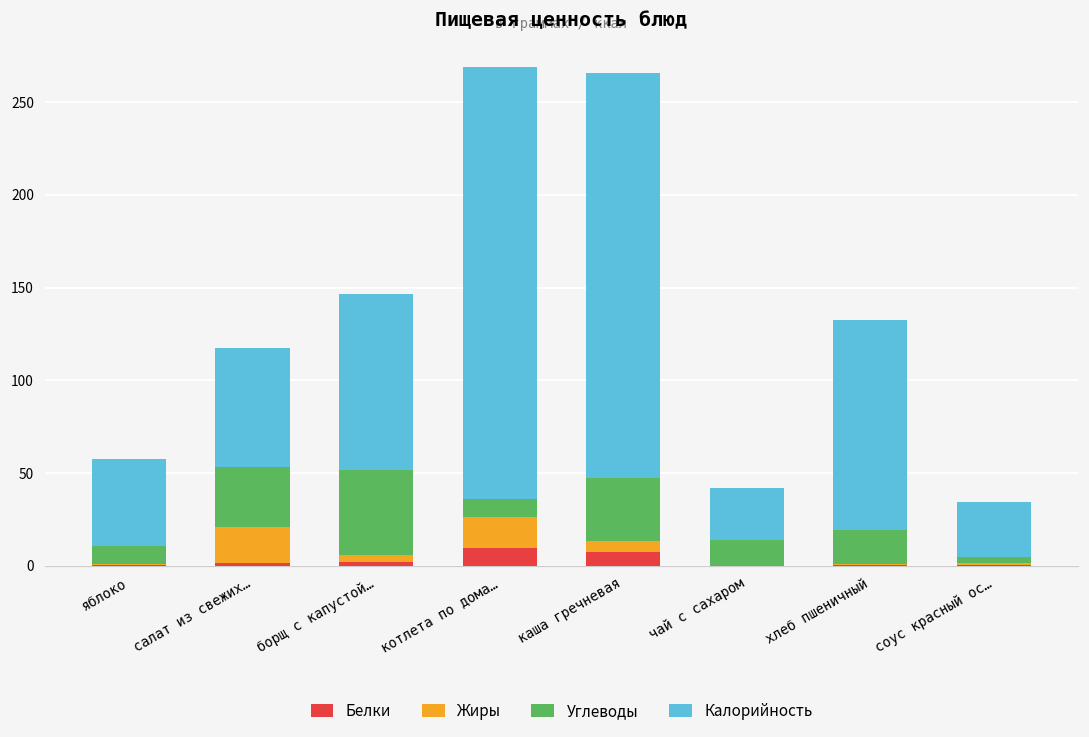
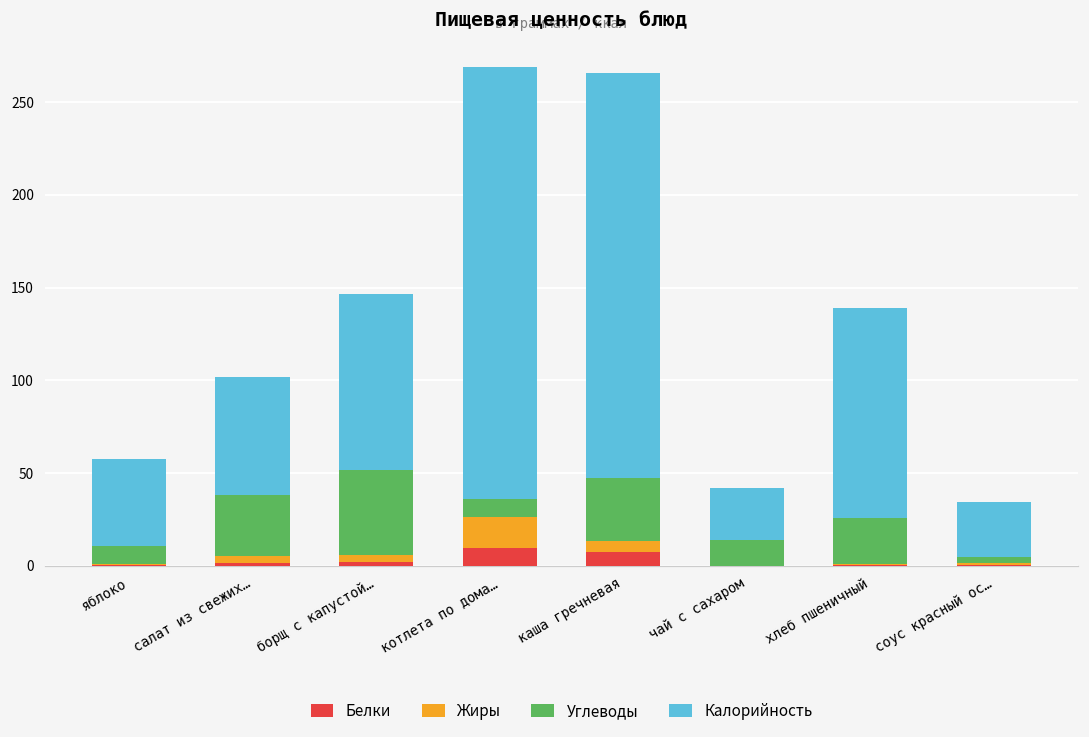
Жиры, салат из свежих…: 20 -> 4
Углеводы, хлеб пшеничный: 19 -> 25
